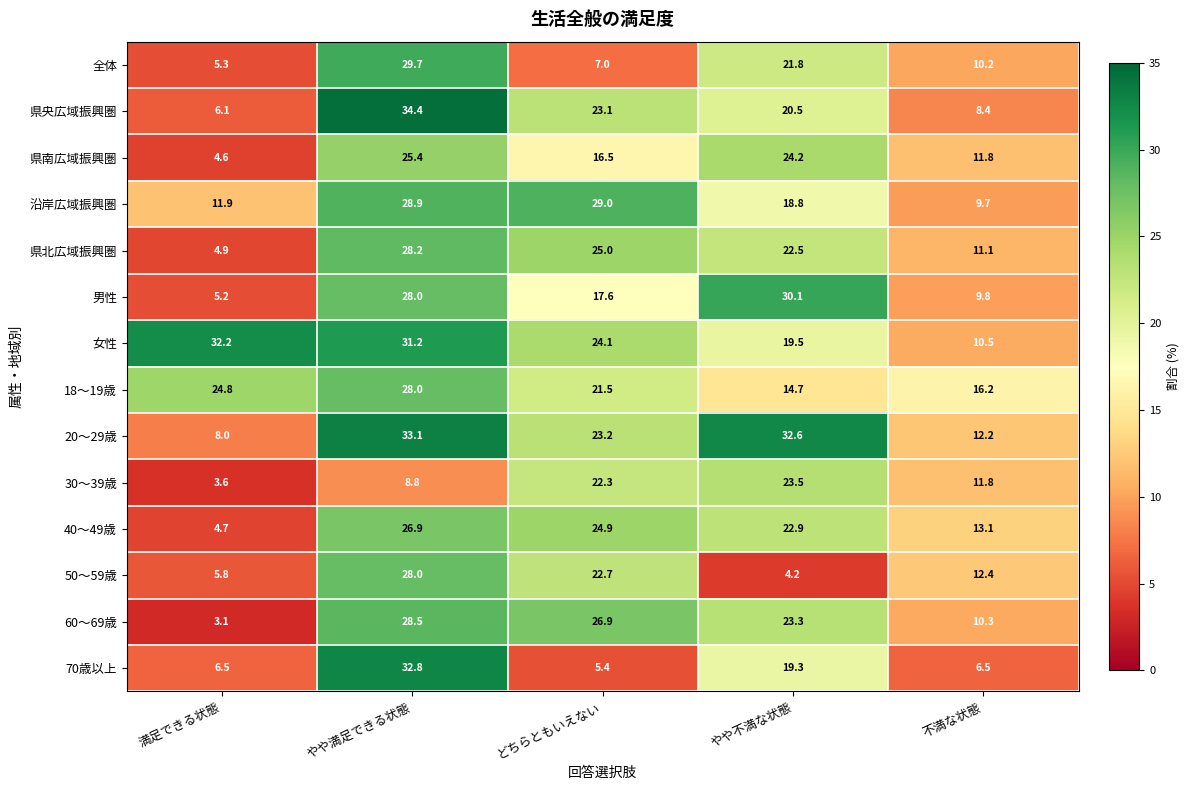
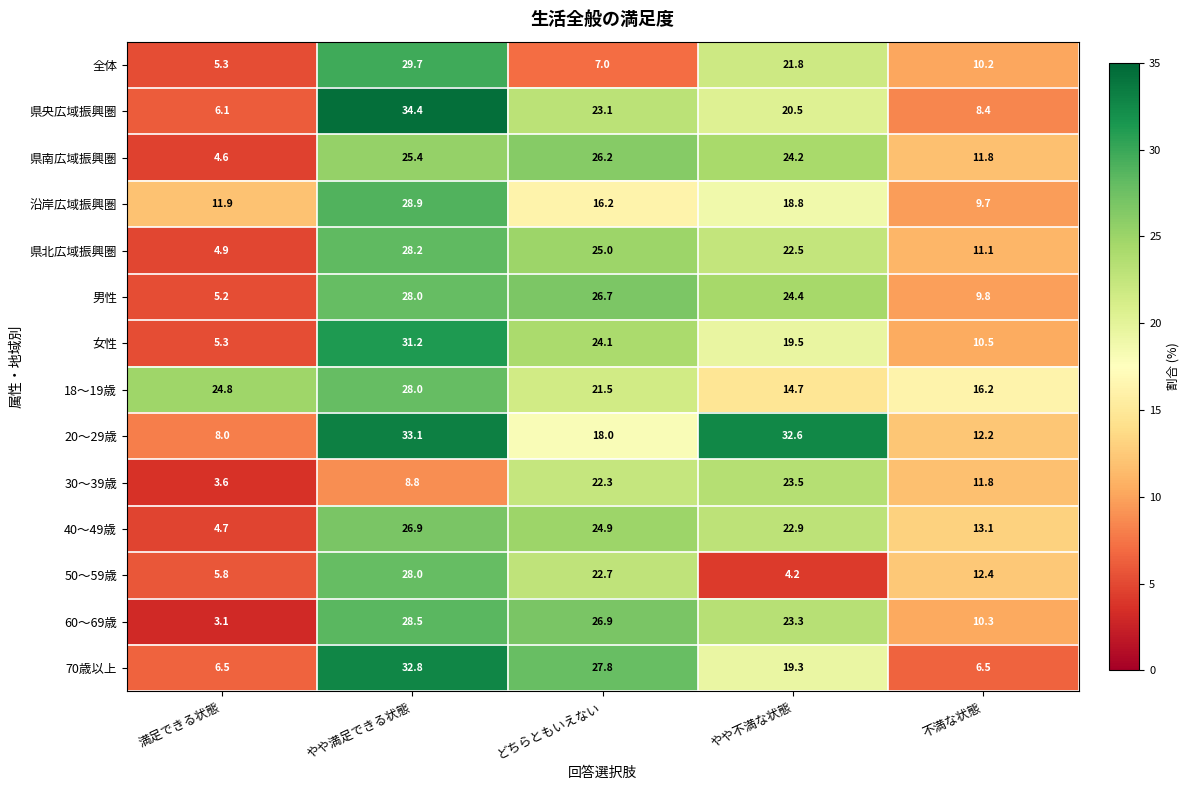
県南広域振興圏, どちらともいえない: 16.5 -> 26.2
沿岸広域振興圏, どちらともいえない: 29.0 -> 16.2
男性, どちらともいえない: 17.6 -> 26.7
男性, やや不満な状態: 30.1 -> 24.4
女性, 満足できる状態: 32.2 -> 5.3
20～29歳, どちらともいえない: 23.2 -> 18.0
70歳以上, どちらともいえない: 5.4 -> 27.8
